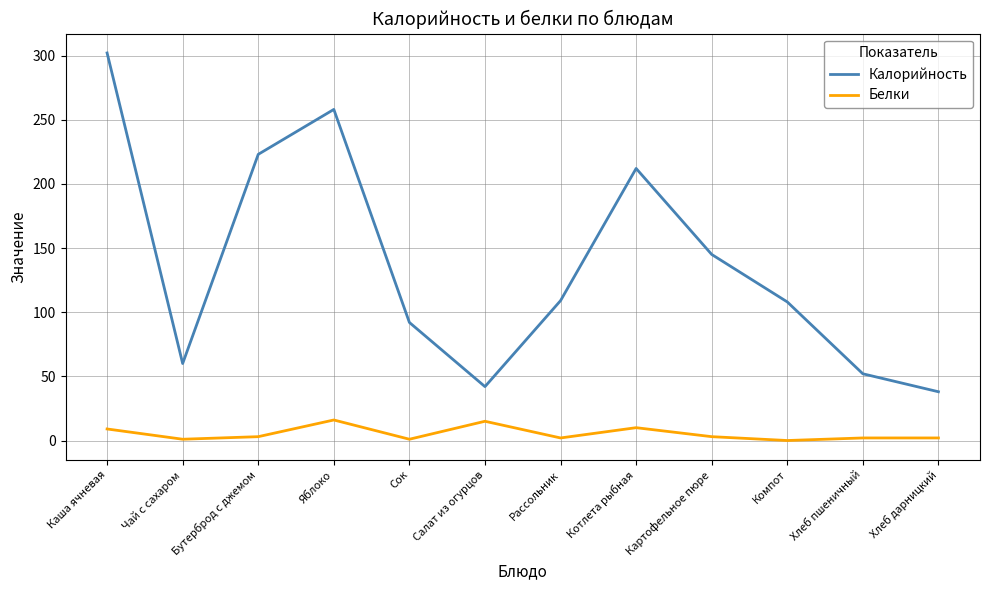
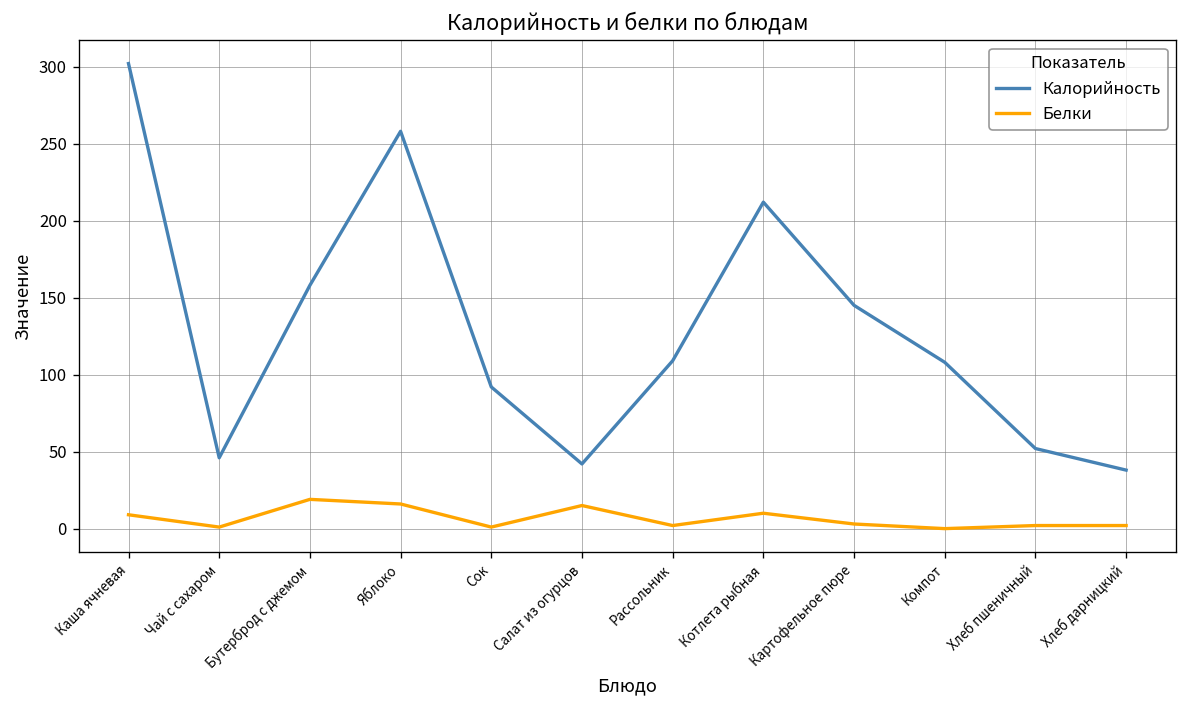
Калорийность, Чай с сахаром: 60 -> 46
Калорийность, Бутерброд с джемом: 223 -> 158
Белки, Бутерброд с джемом: 3 -> 19
